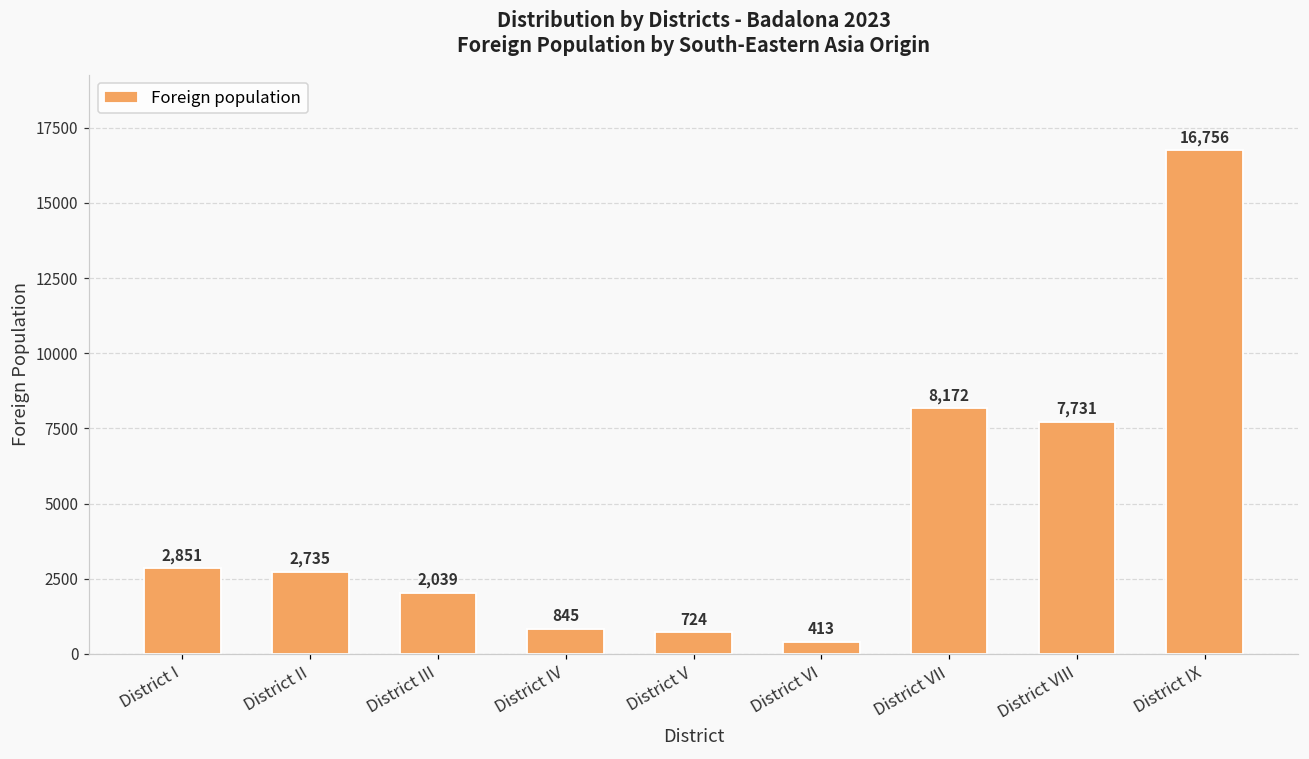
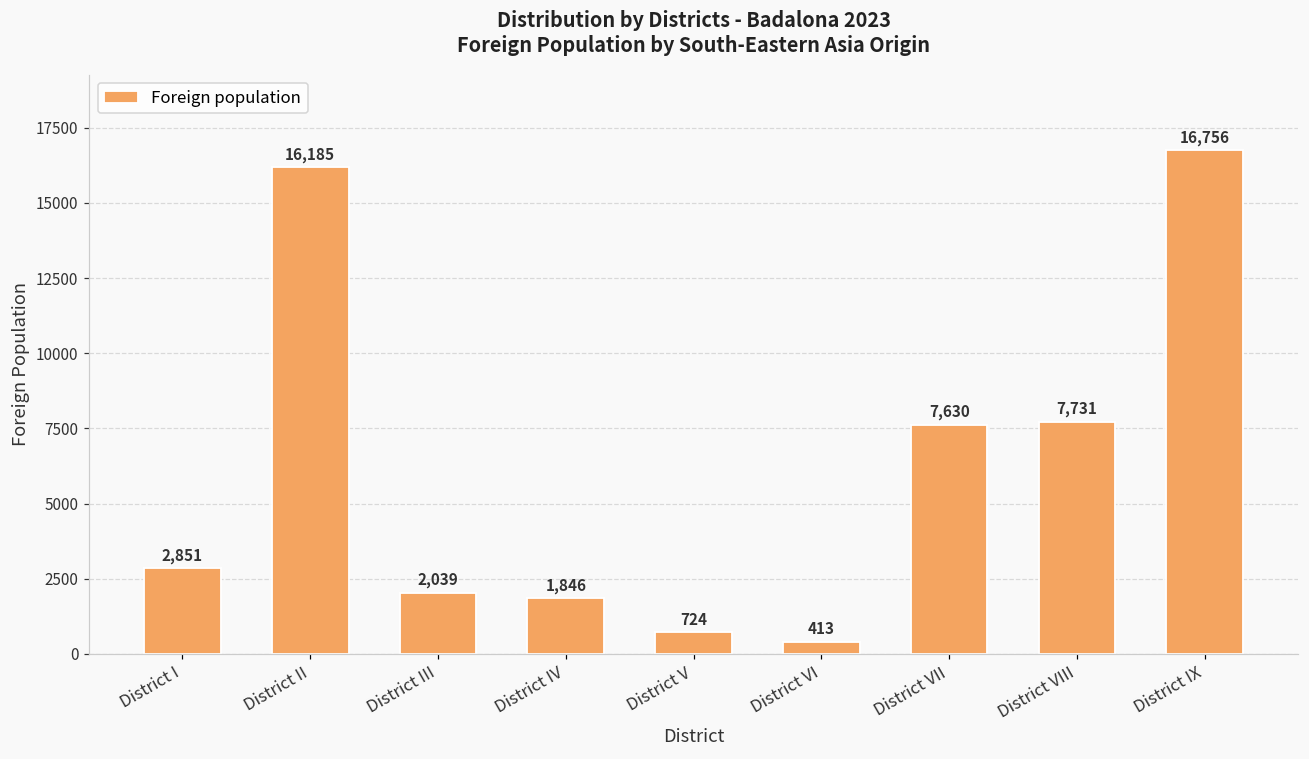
District II: 2,735 -> 16,185
District IV: 845 -> 1,846
District VII: 8,172 -> 7,630
